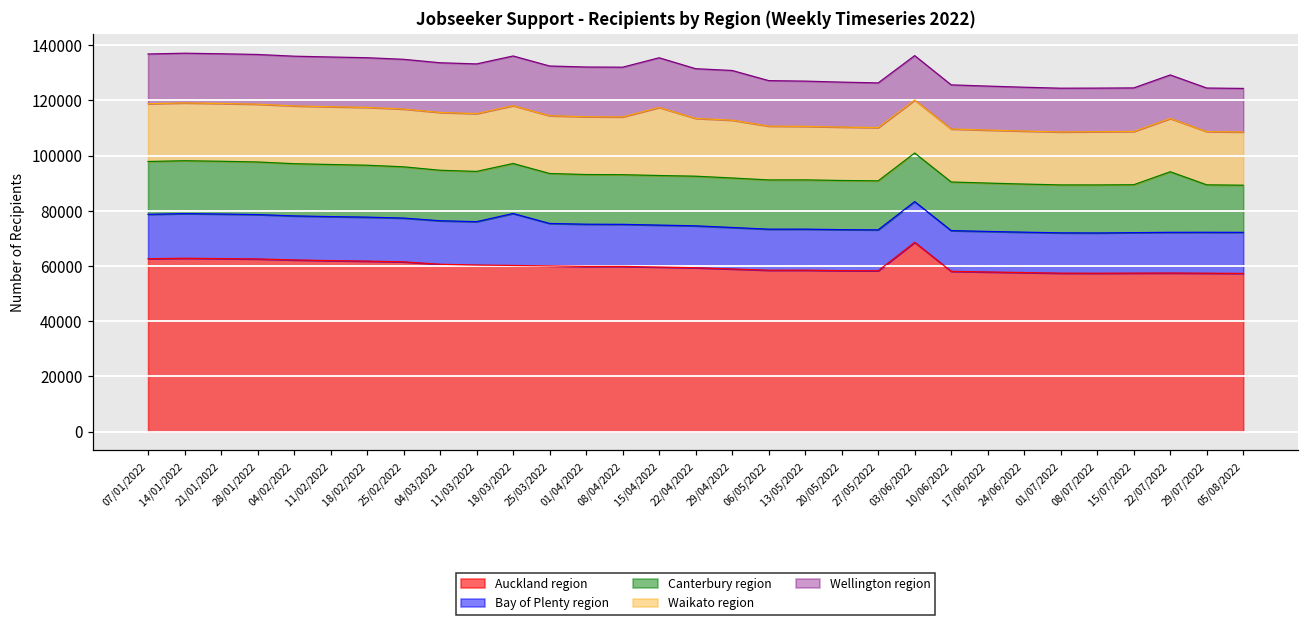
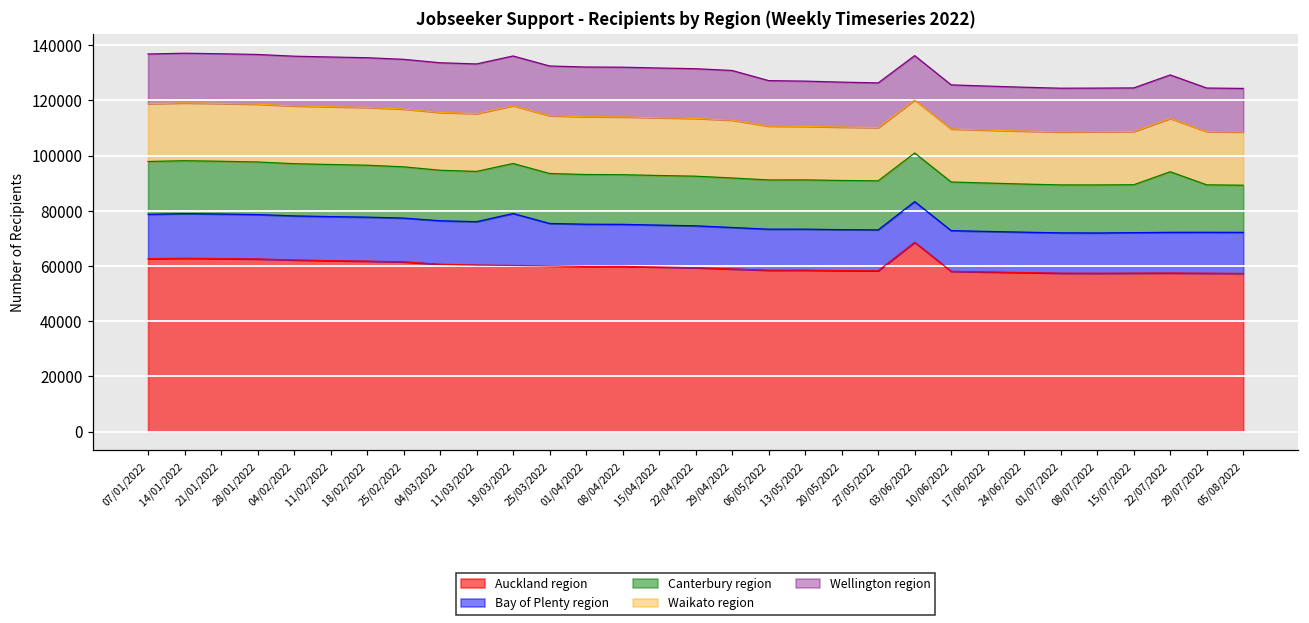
Waikato region, 15/04/2022: 25000 -> 21000
